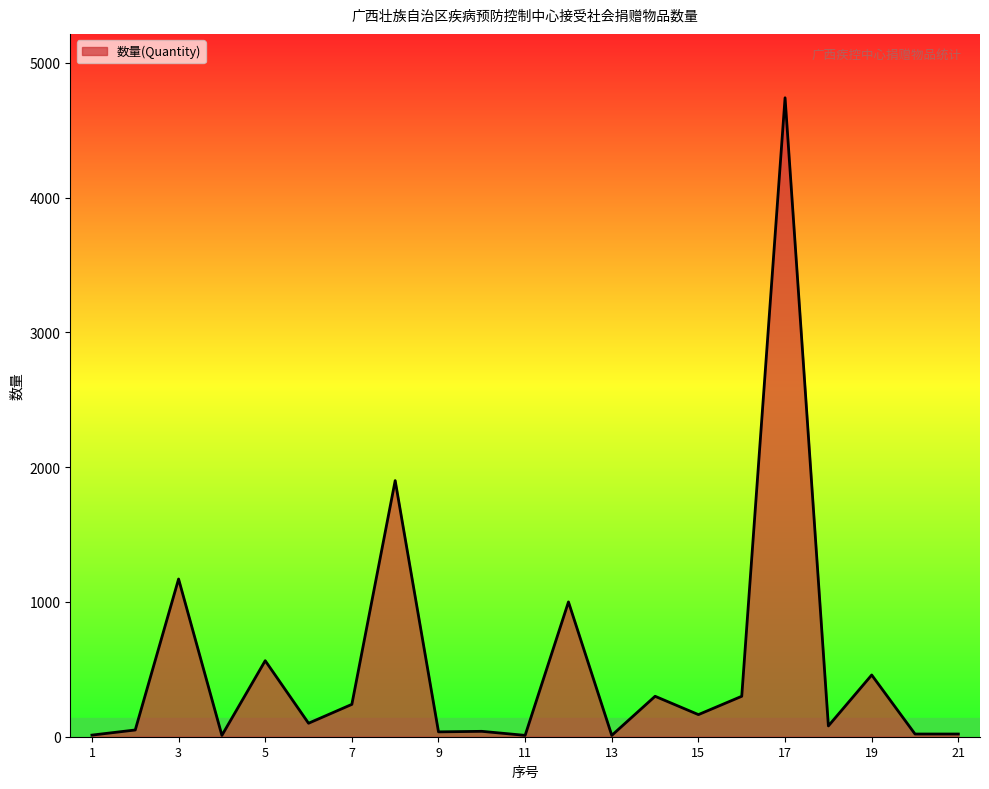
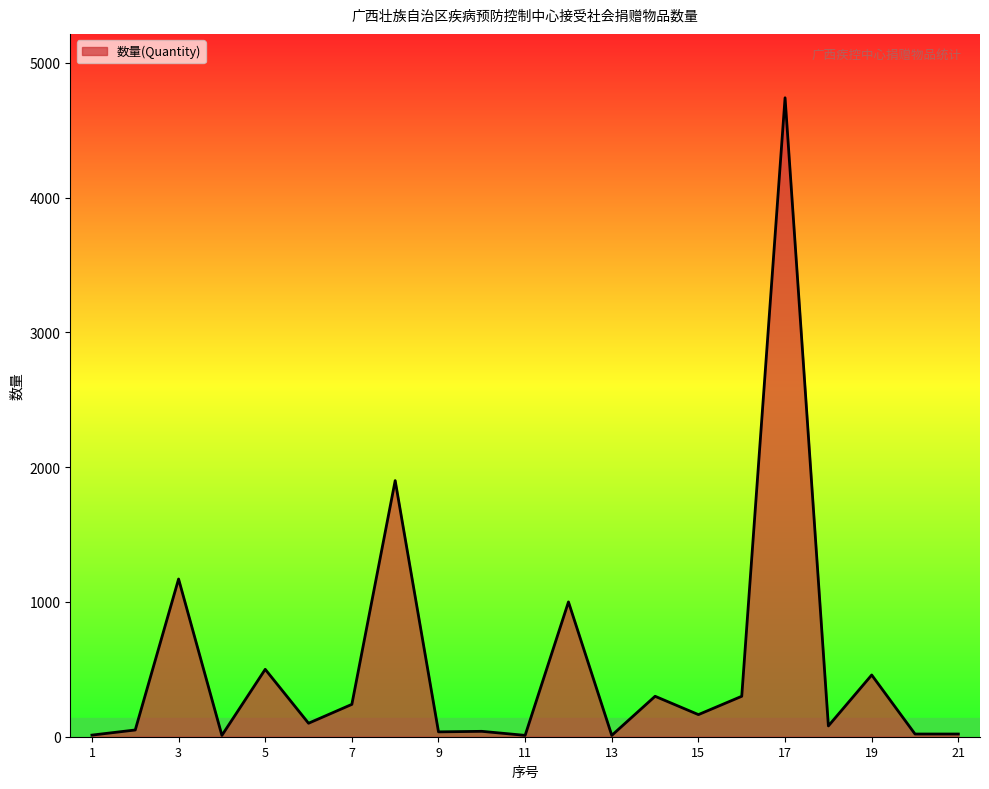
5: 560 -> 500
